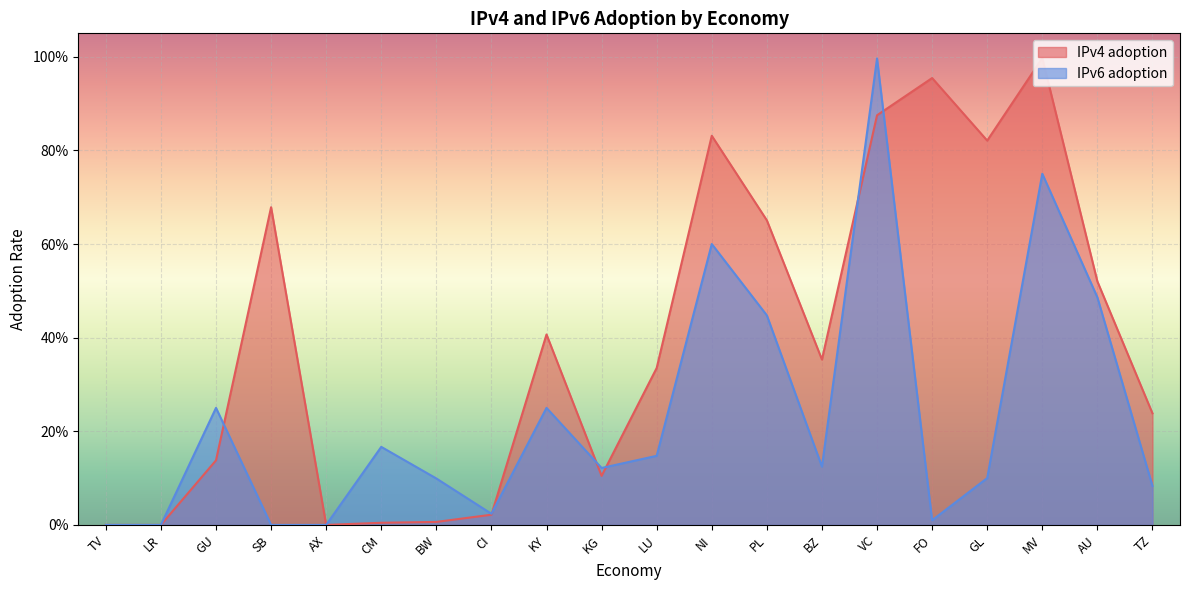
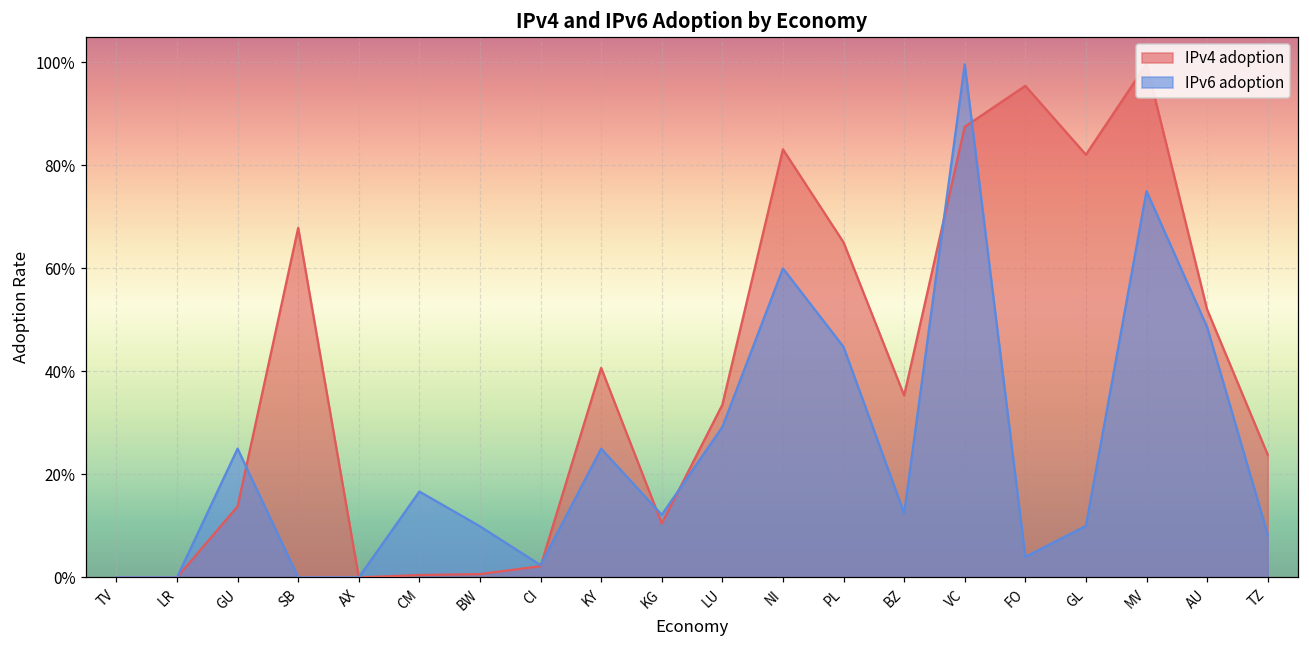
IPv6 adoption, LU: 15% -> 29%
IPv6 adoption, FO: 1% -> 4%
